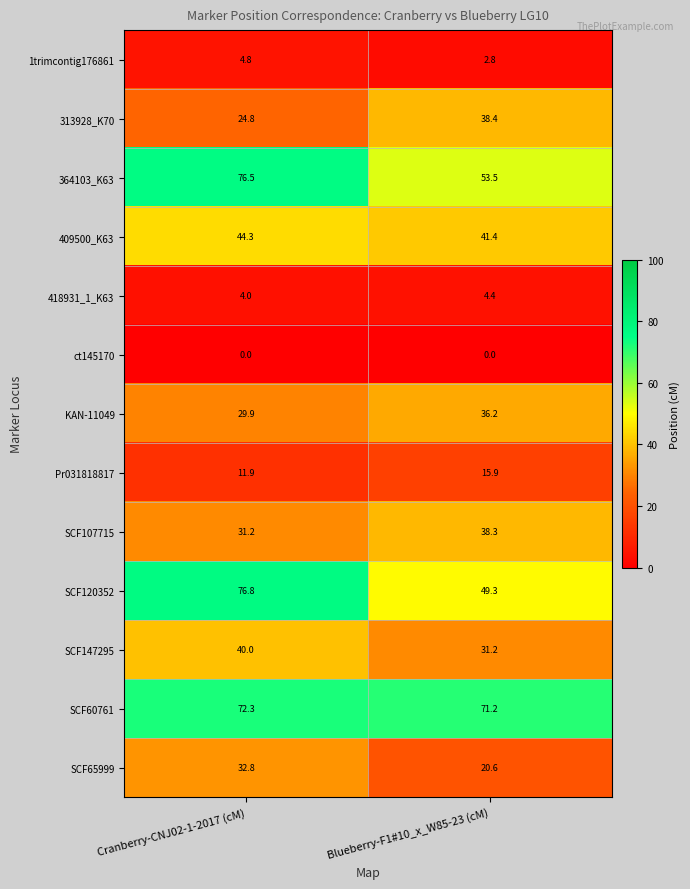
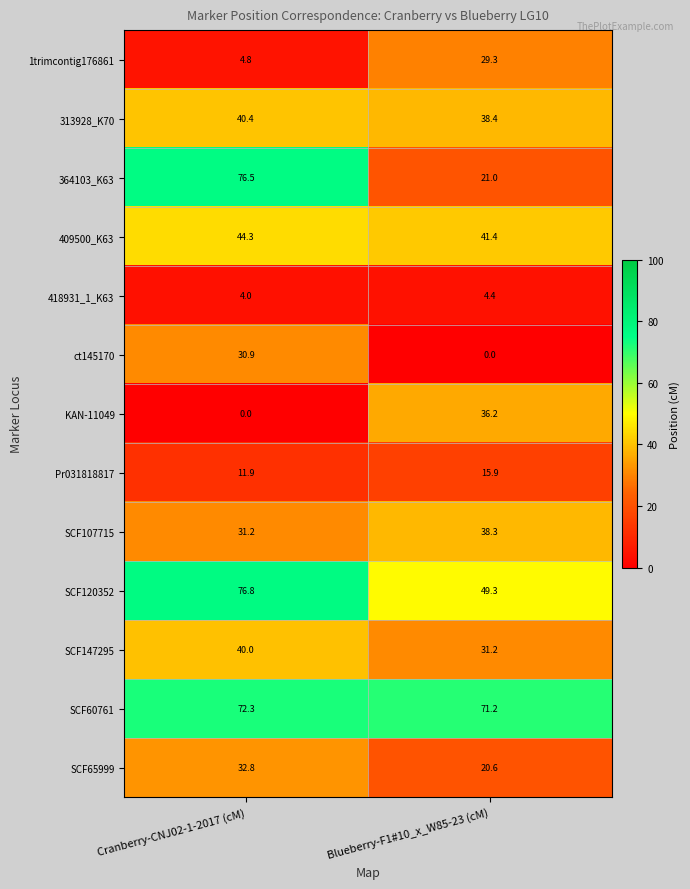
1trimcontig176861, Blueberry-F1#10_x_W85-23 (cM): 2.8 -> 29.3
313928_K70, Cranberry-CNJ02-1-2017 (cM): 24.8 -> 40.4
364103_K63, Blueberry-F1#10_x_W85-23 (cM): 53.5 -> 21.0
ct145170, Cranberry-CNJ02-1-2017 (cM): 0.0 -> 30.9
KAN-11049, Cranberry-CNJ02-1-2017 (cM): 29.9 -> 0.0
